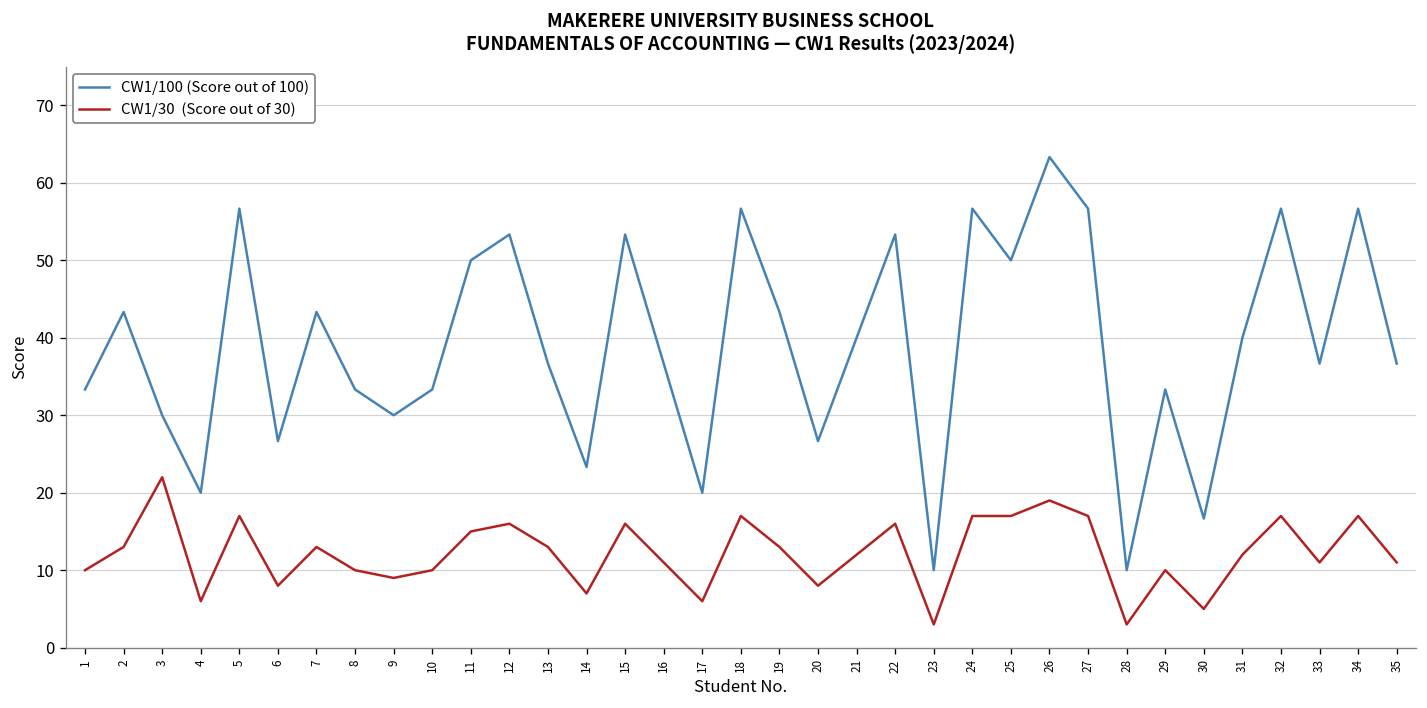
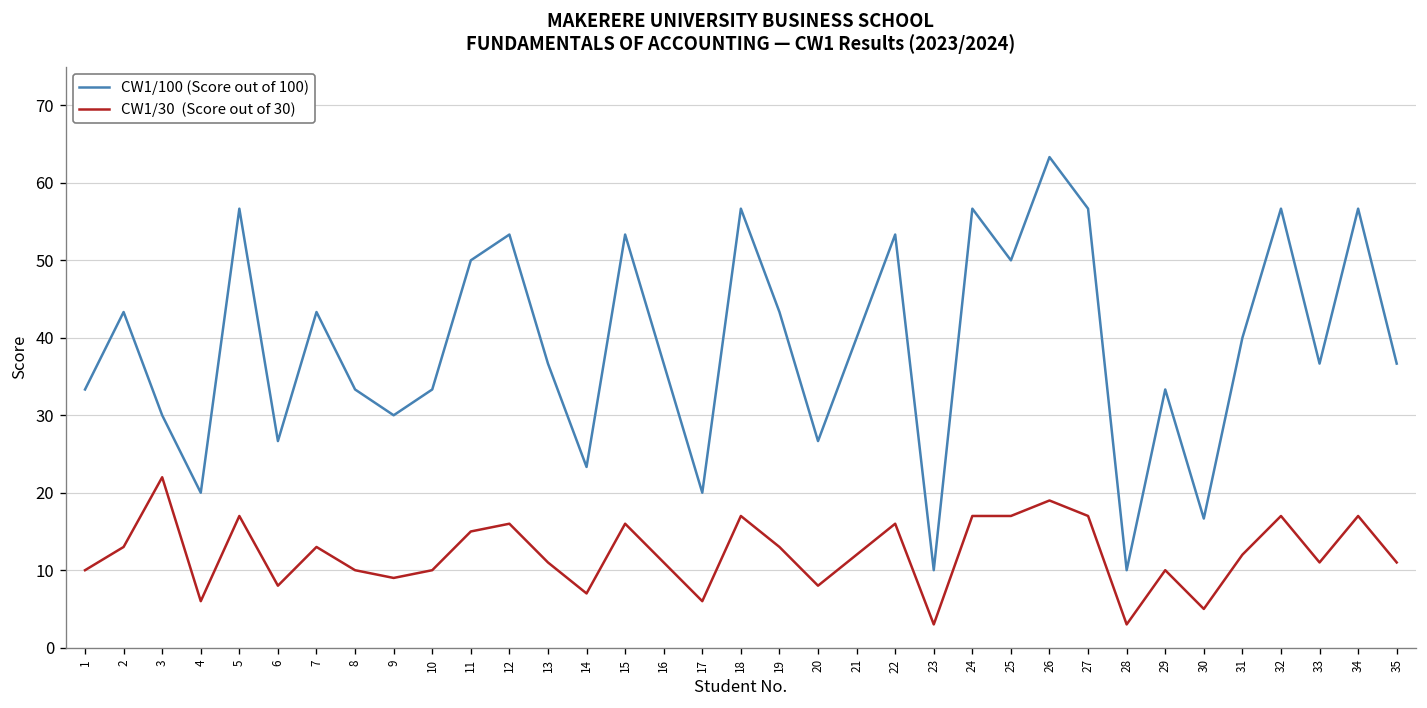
CW1/30 (Score out of 30), 13: 13 -> 11
